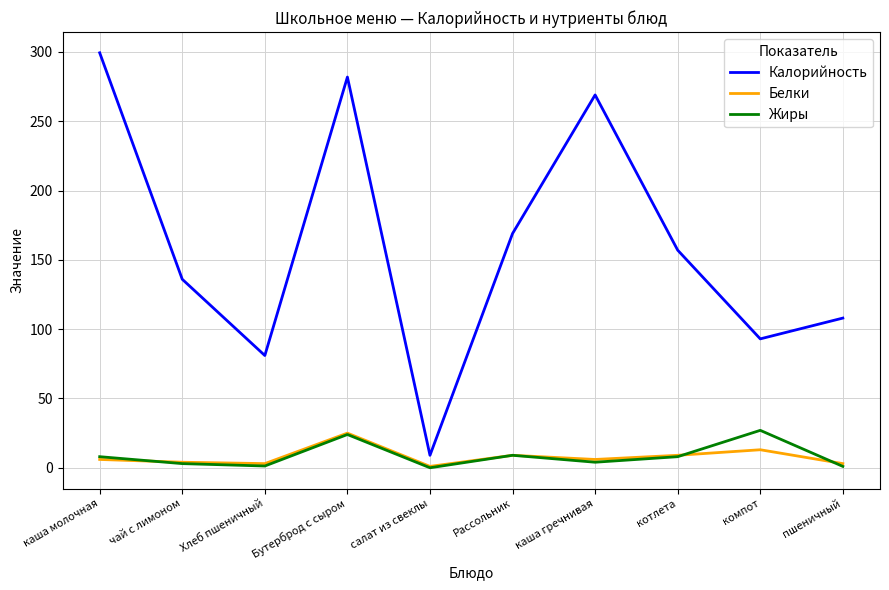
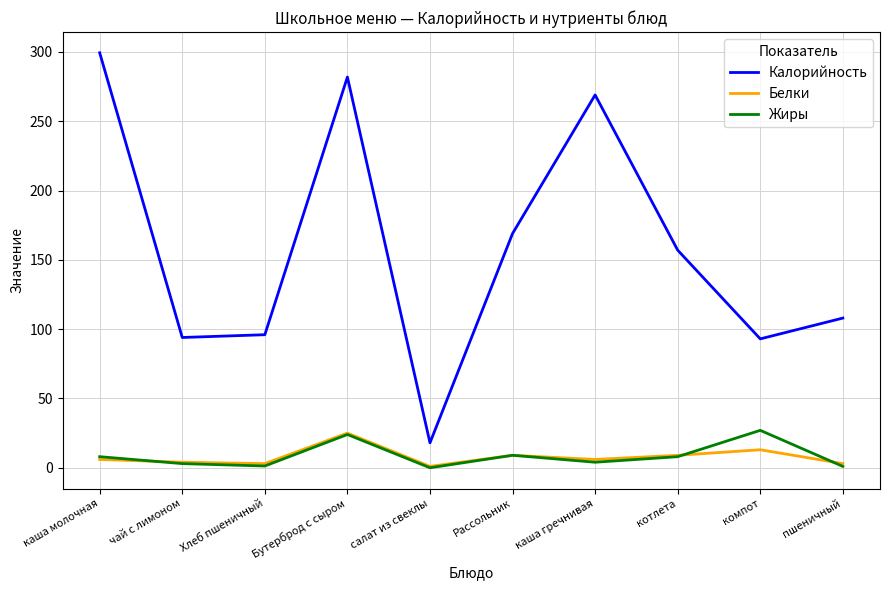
Калорийность, чай с лимоном: 136 -> 94
Калорийность, Хлеб пшеничный: 81 -> 96
Калорийность, салат из свеклы: 9 -> 18
